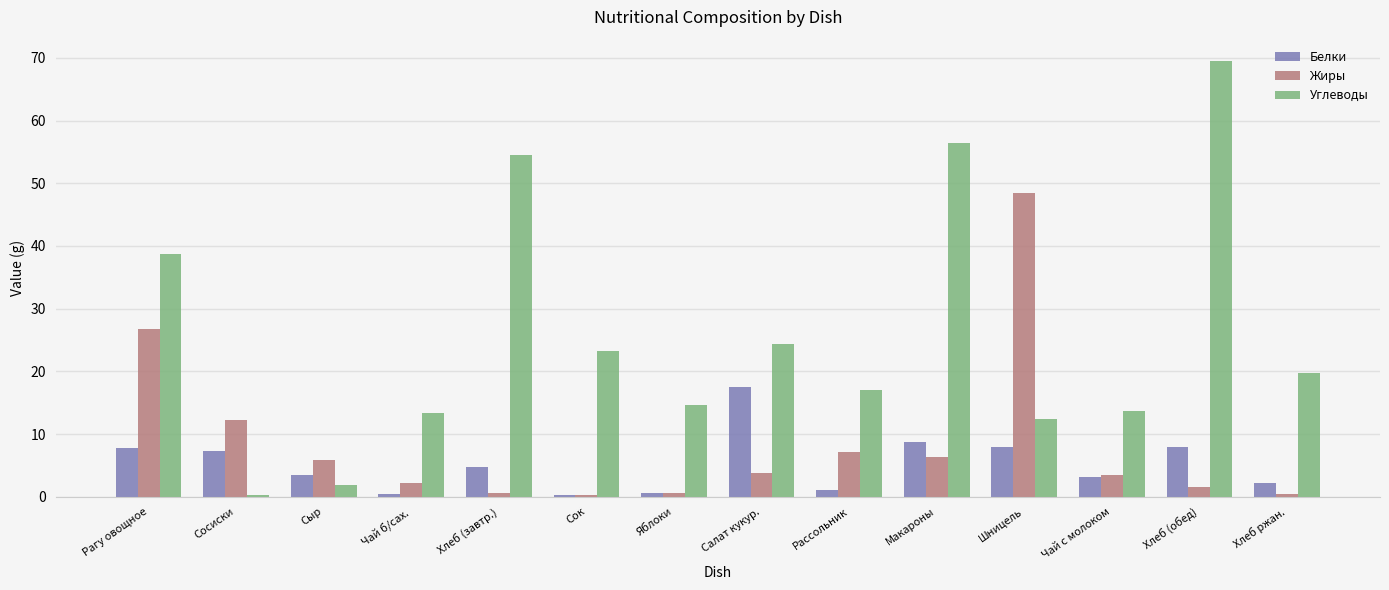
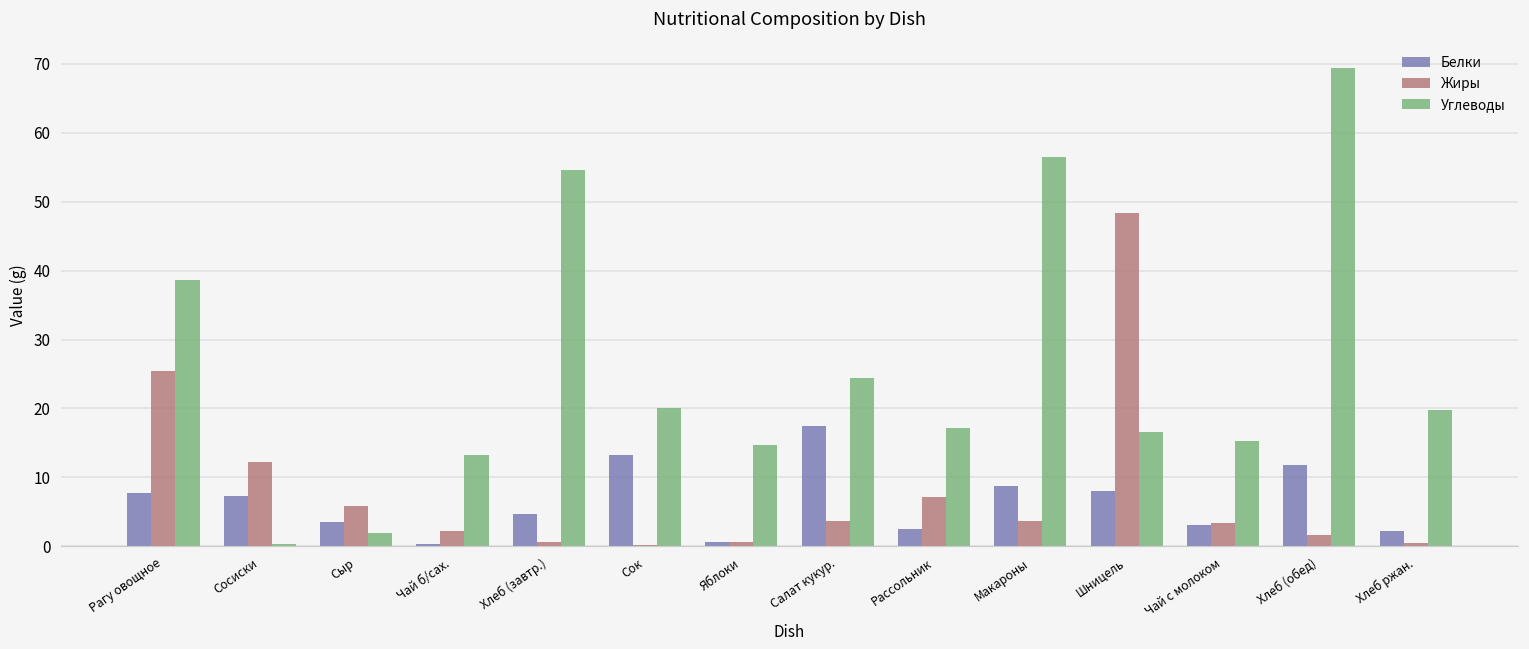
Жиры, Рагу овощное: 27 -> 25
Белки, Сок: 0 -> 13
Углеводы, Сок: 23 -> 20
Белки, Рассольник: 1 -> 2
Жиры, Макароны: 6 -> 4
Углеводы, Шницель: 12 -> 17
Углеводы, Чай с молоком: 14 -> 15
Белки, Хлеб (обед): 8 -> 12
